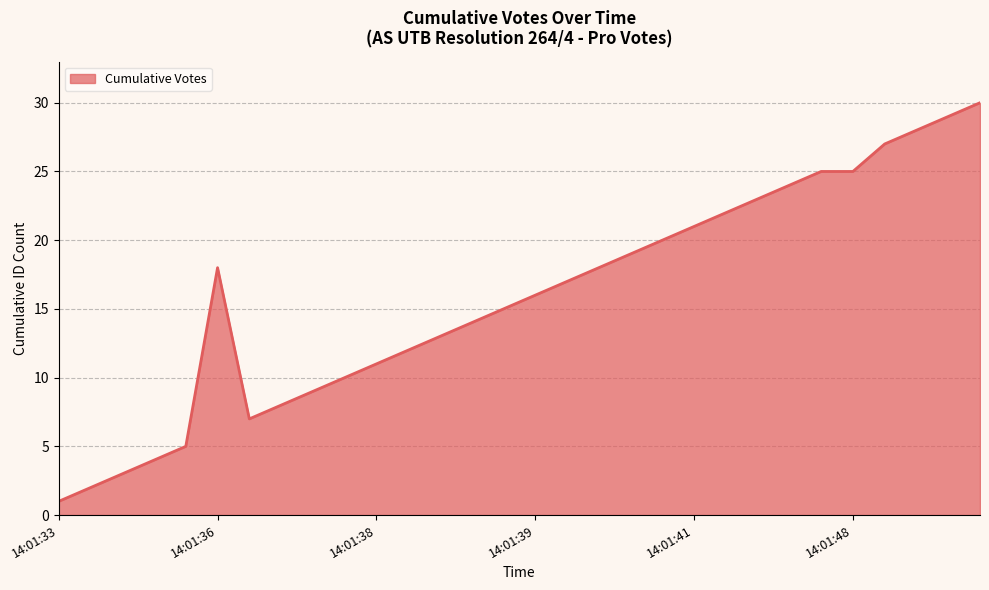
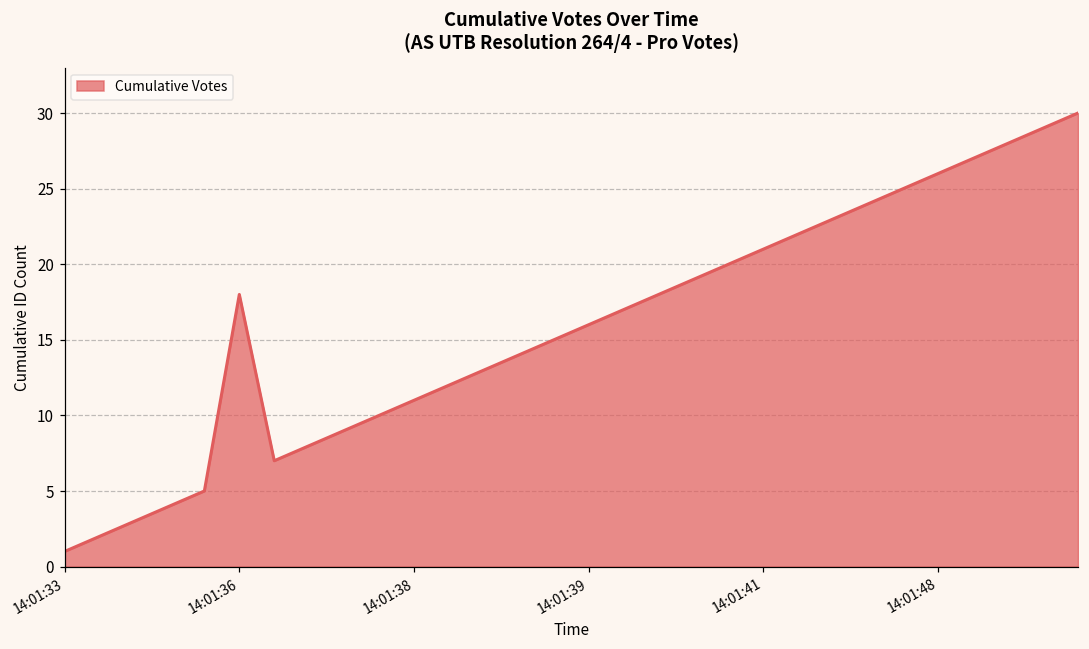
14:01:48: 25 -> 26
